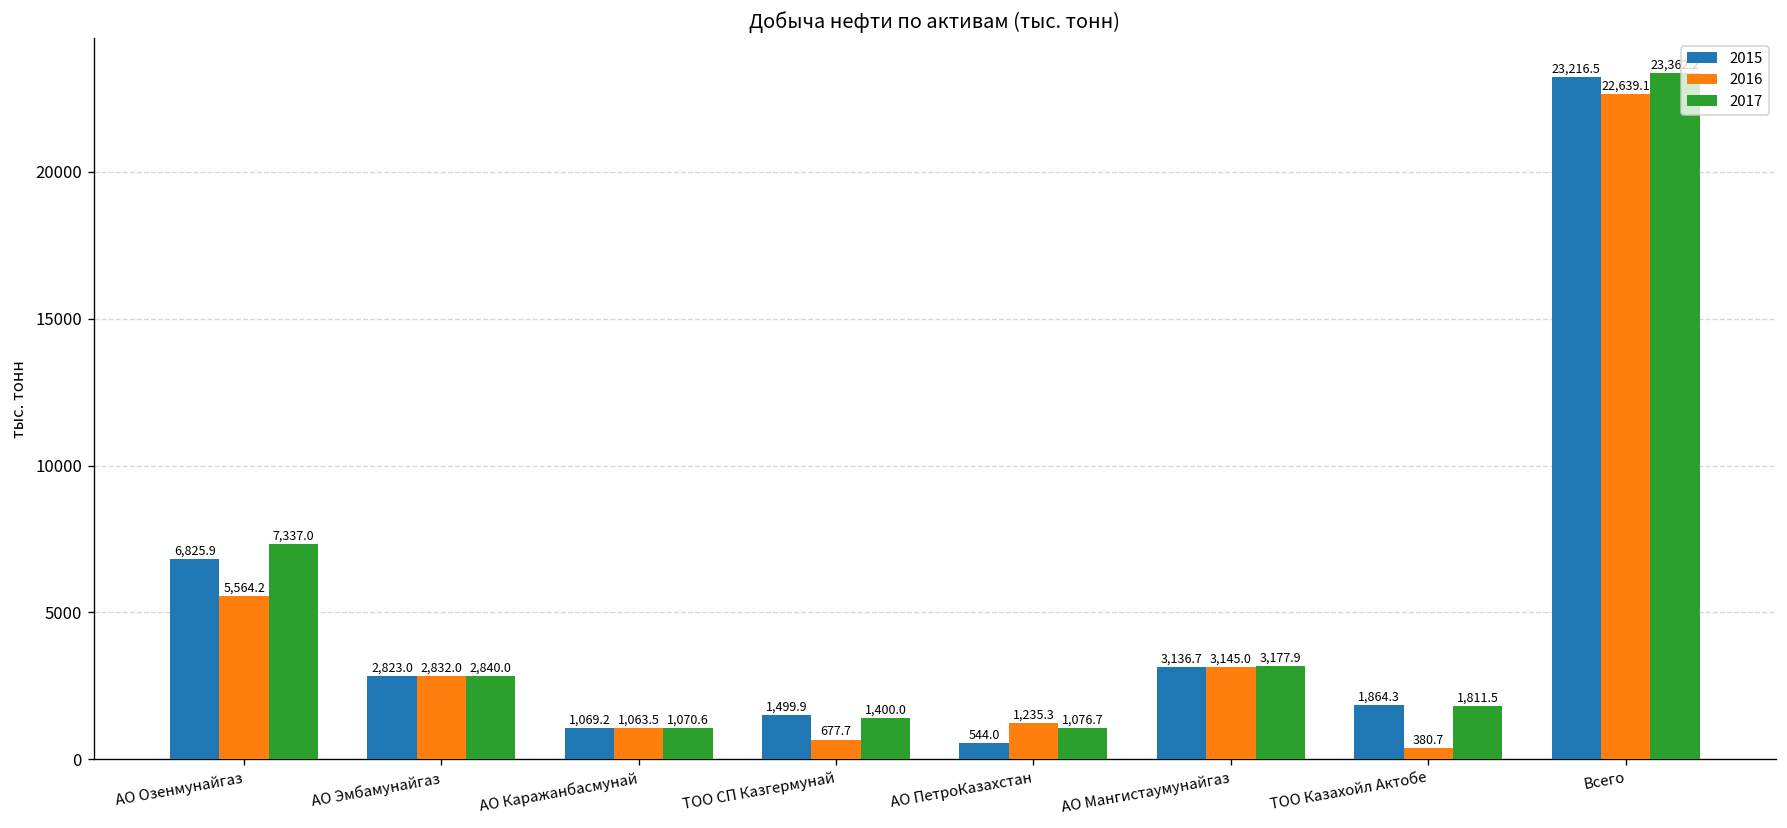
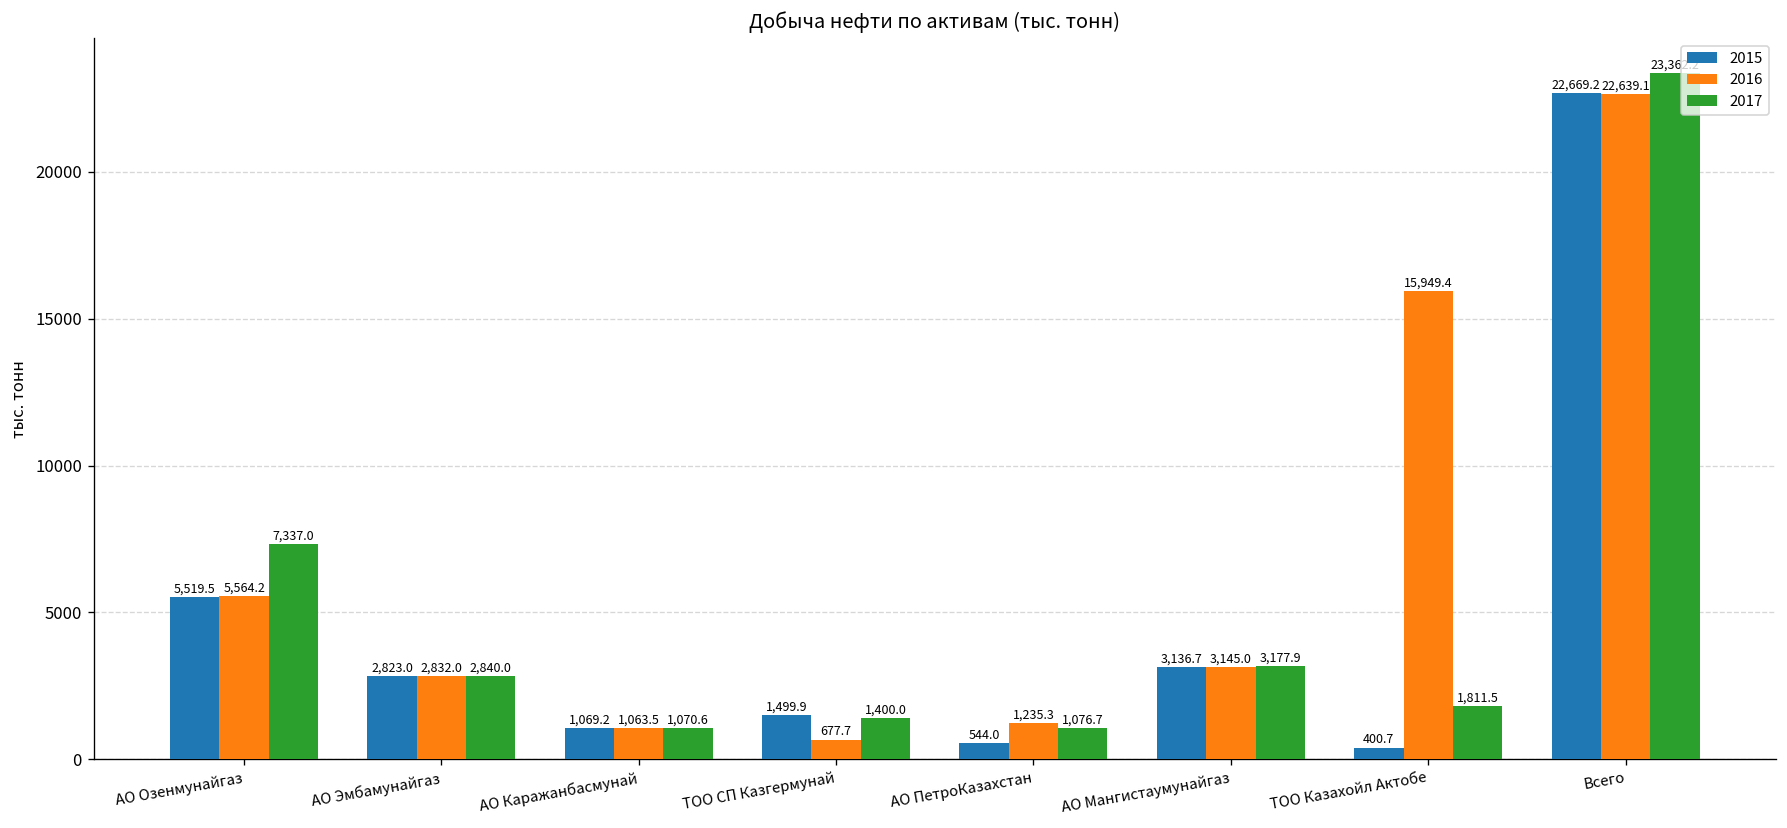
2015, АО Озенмунайгаз: 6,825.9 -> 5,519.5
2015, ТОО Казахойл Актобе: 1,864.3 -> 400.7
2016, ТОО Казахойл Актобе: 380.7 -> 15,949.4
2015, Всего: 23,216.5 -> 22,669.2
